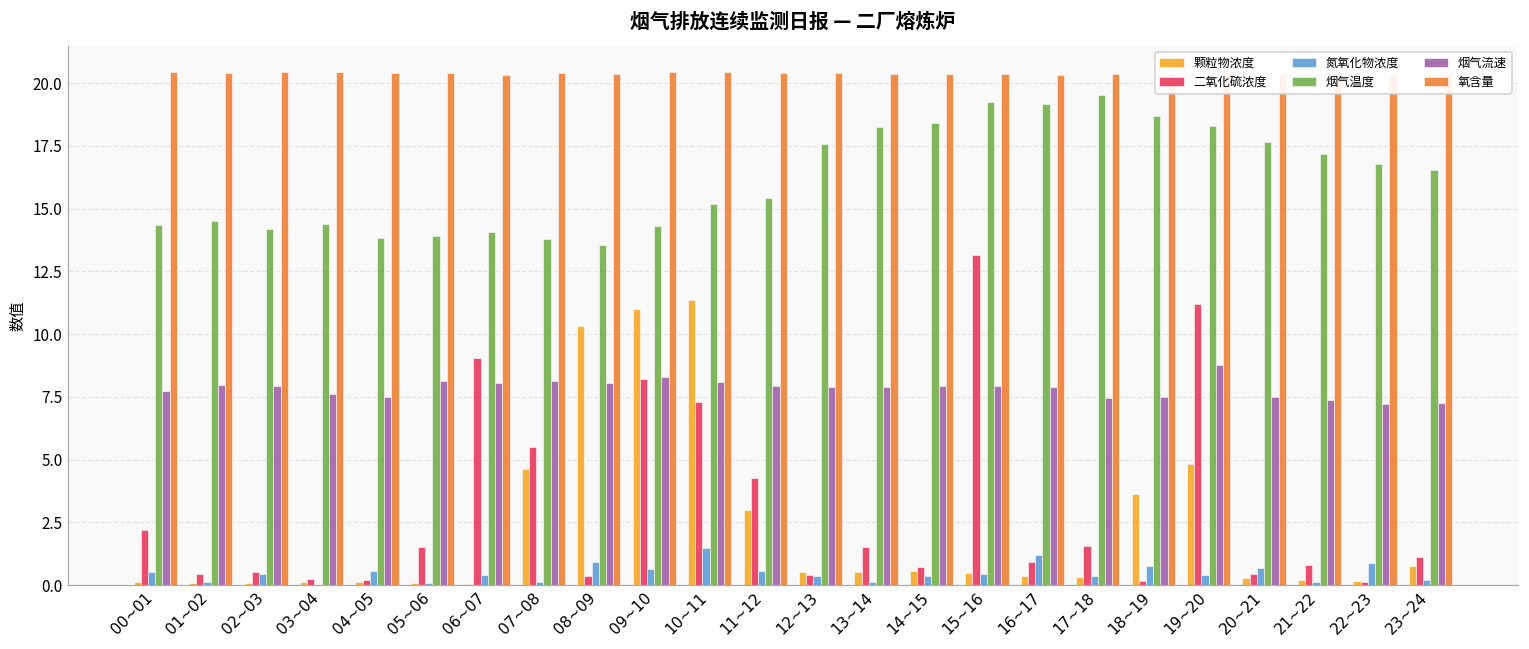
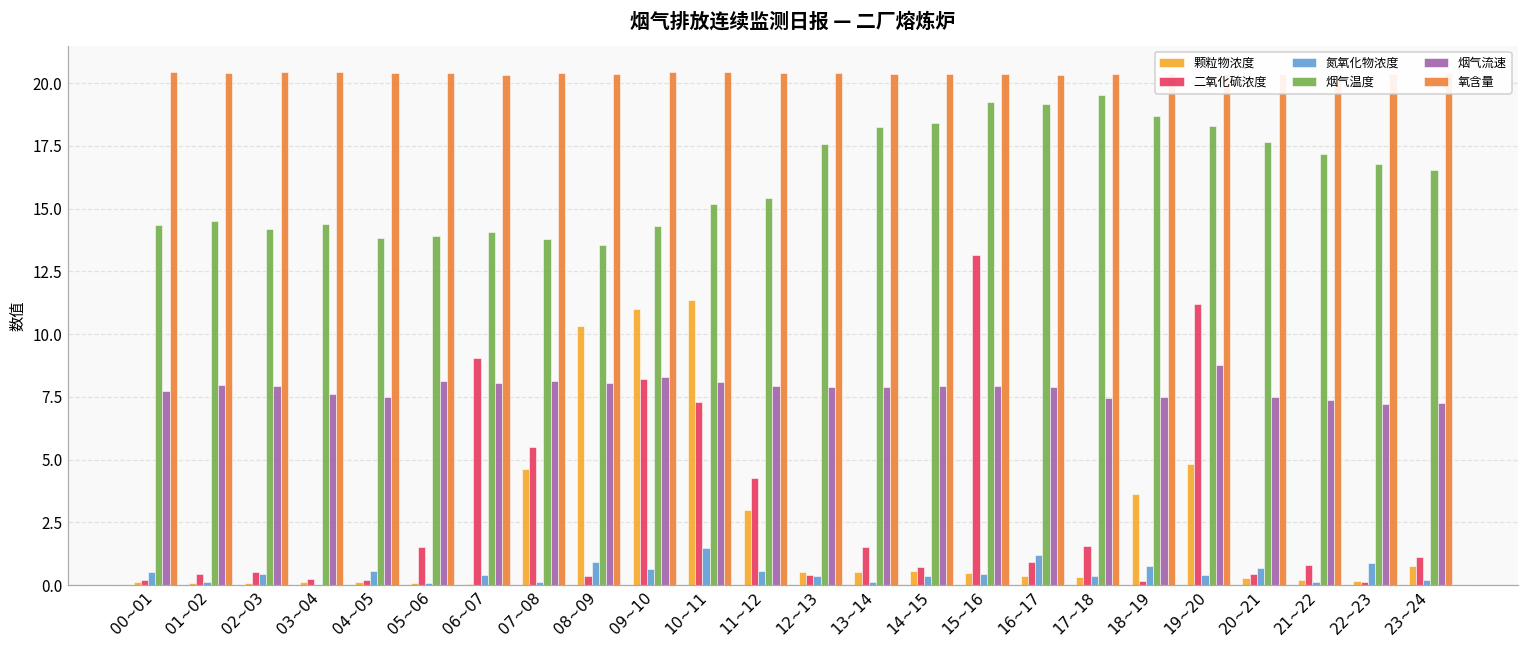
二氧化硫浓度, 00~01: 2.2 -> 0.2
